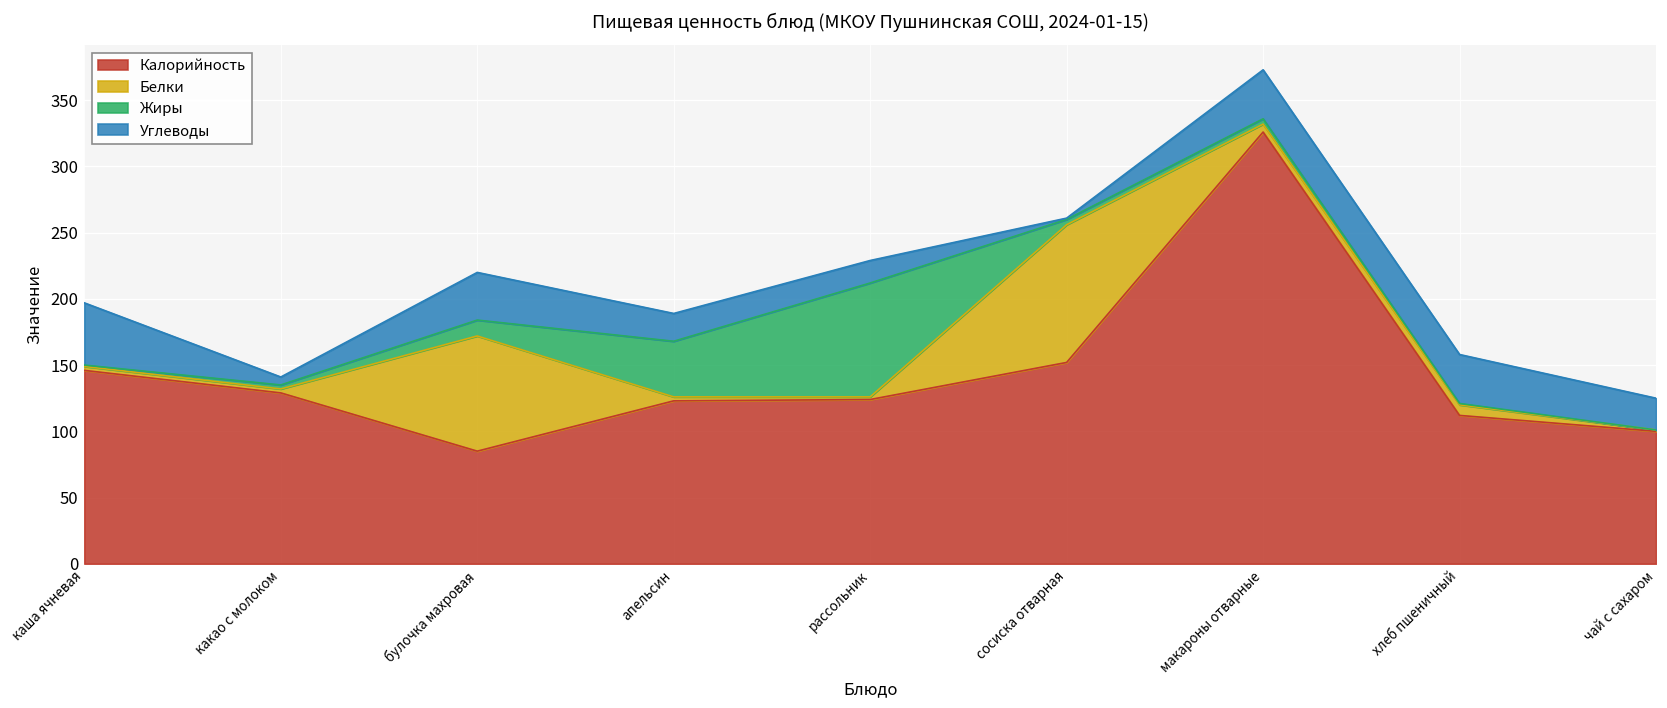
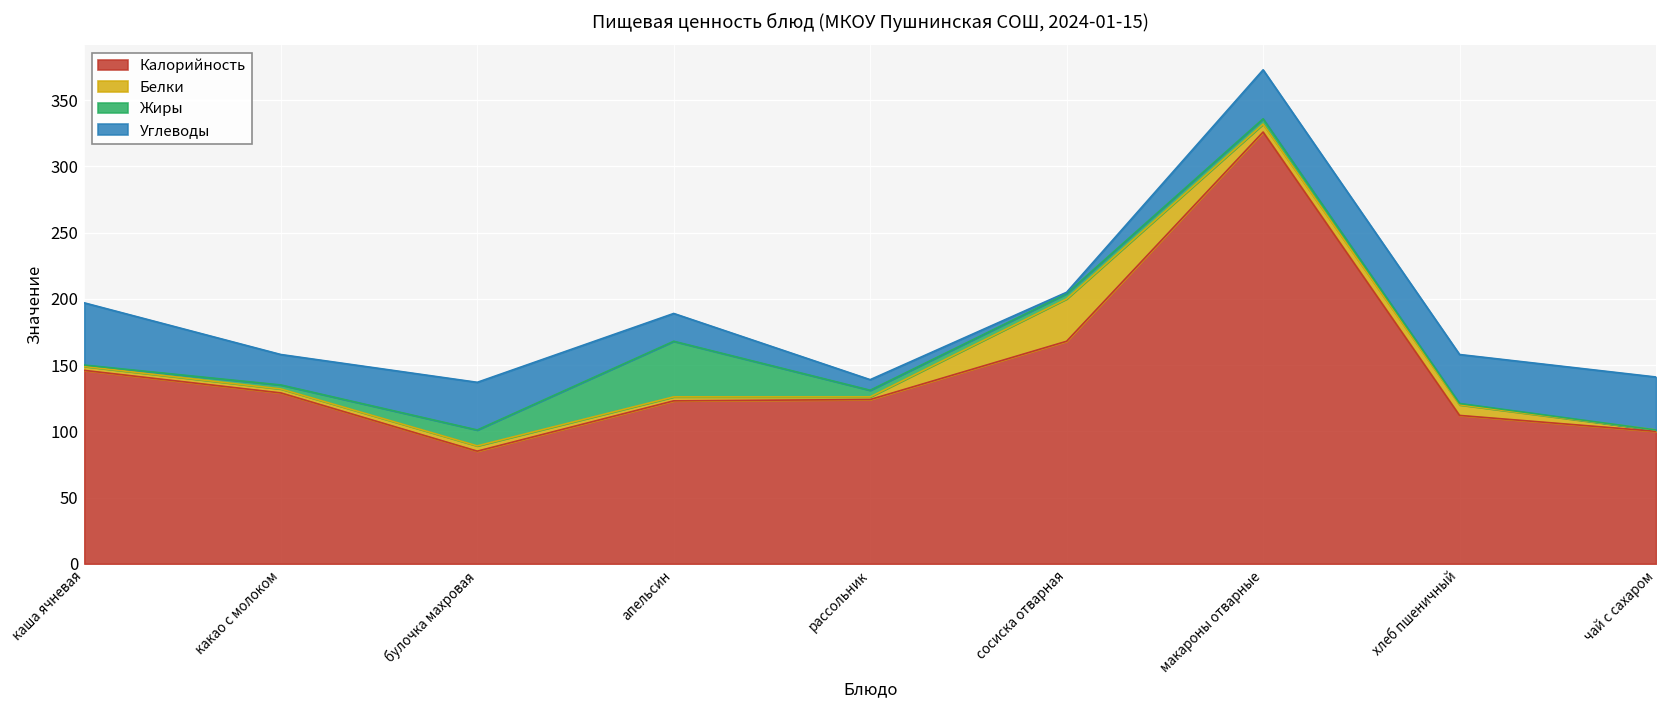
Углеводы, какао с молоком: 6 -> 23
Белки, булочка махровая: 87 -> 4
Жиры, рассольник: 86 -> 5
Углеводы, рассольник: 17 -> 8
Калорийность, сосиска отварная: 152 -> 168
Белки, сосиска отварная: 104 -> 32
Углеводы, чай с сахаром: 24 -> 40
